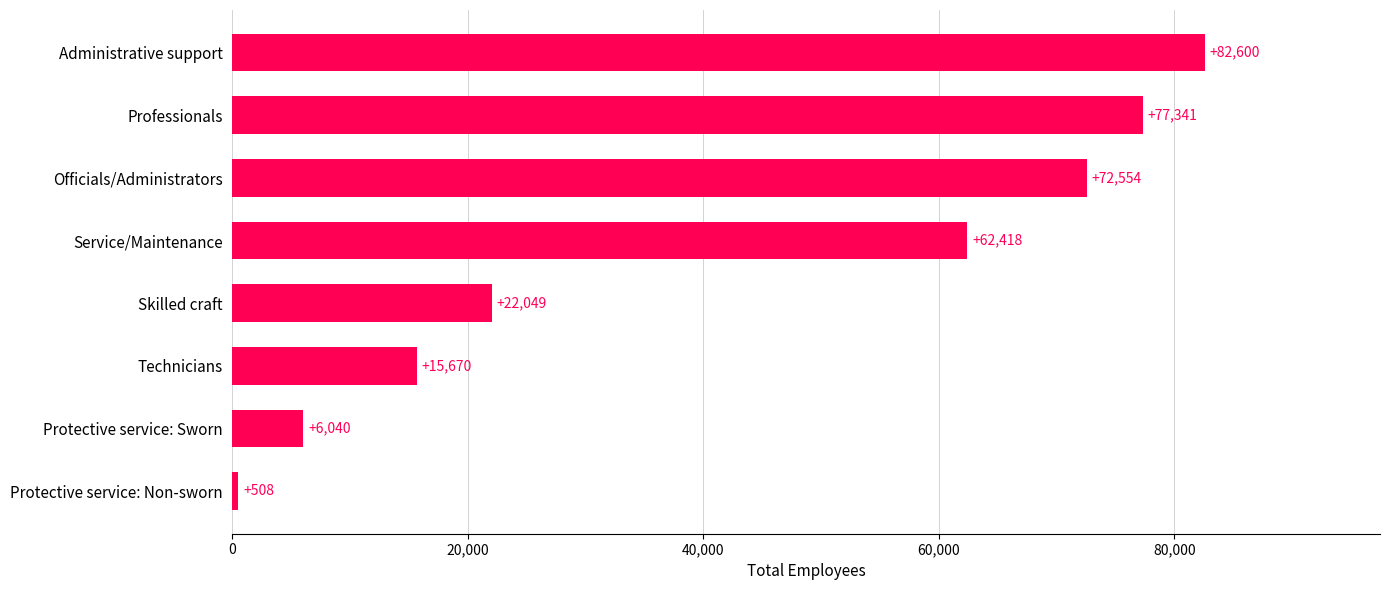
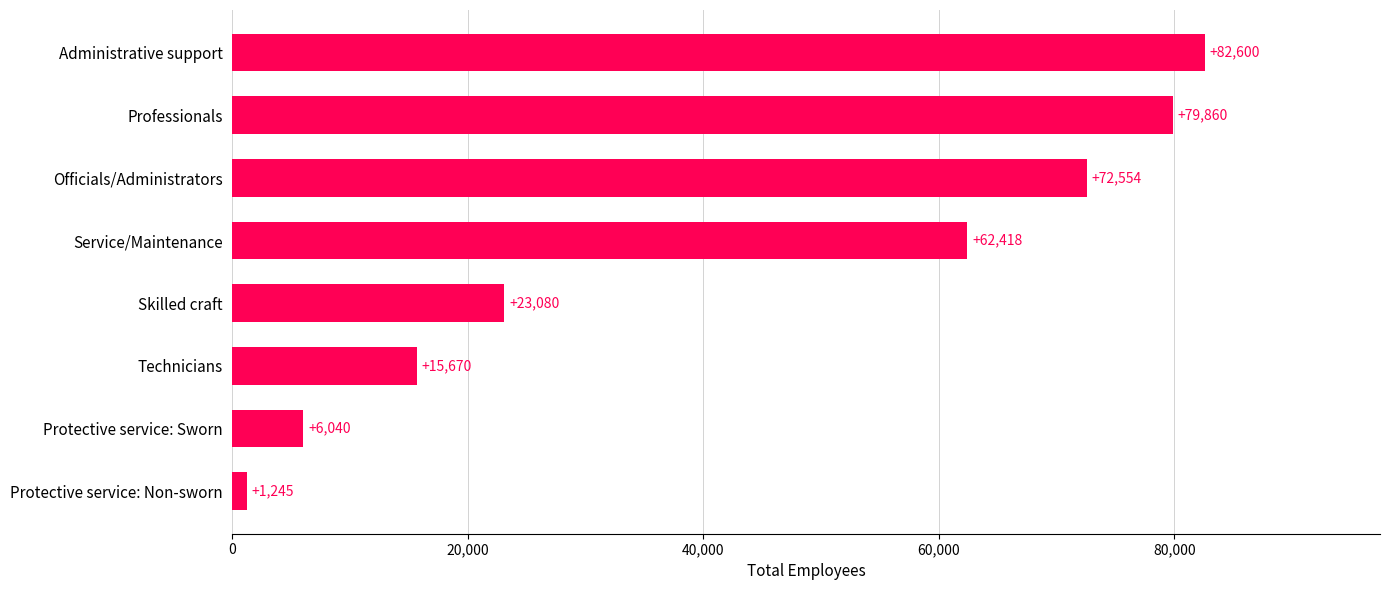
Professionals: +77,341 -> +79,860
Skilled craft: +22,049 -> +23,080
Protective service: Non-sworn: +508 -> +1,245
